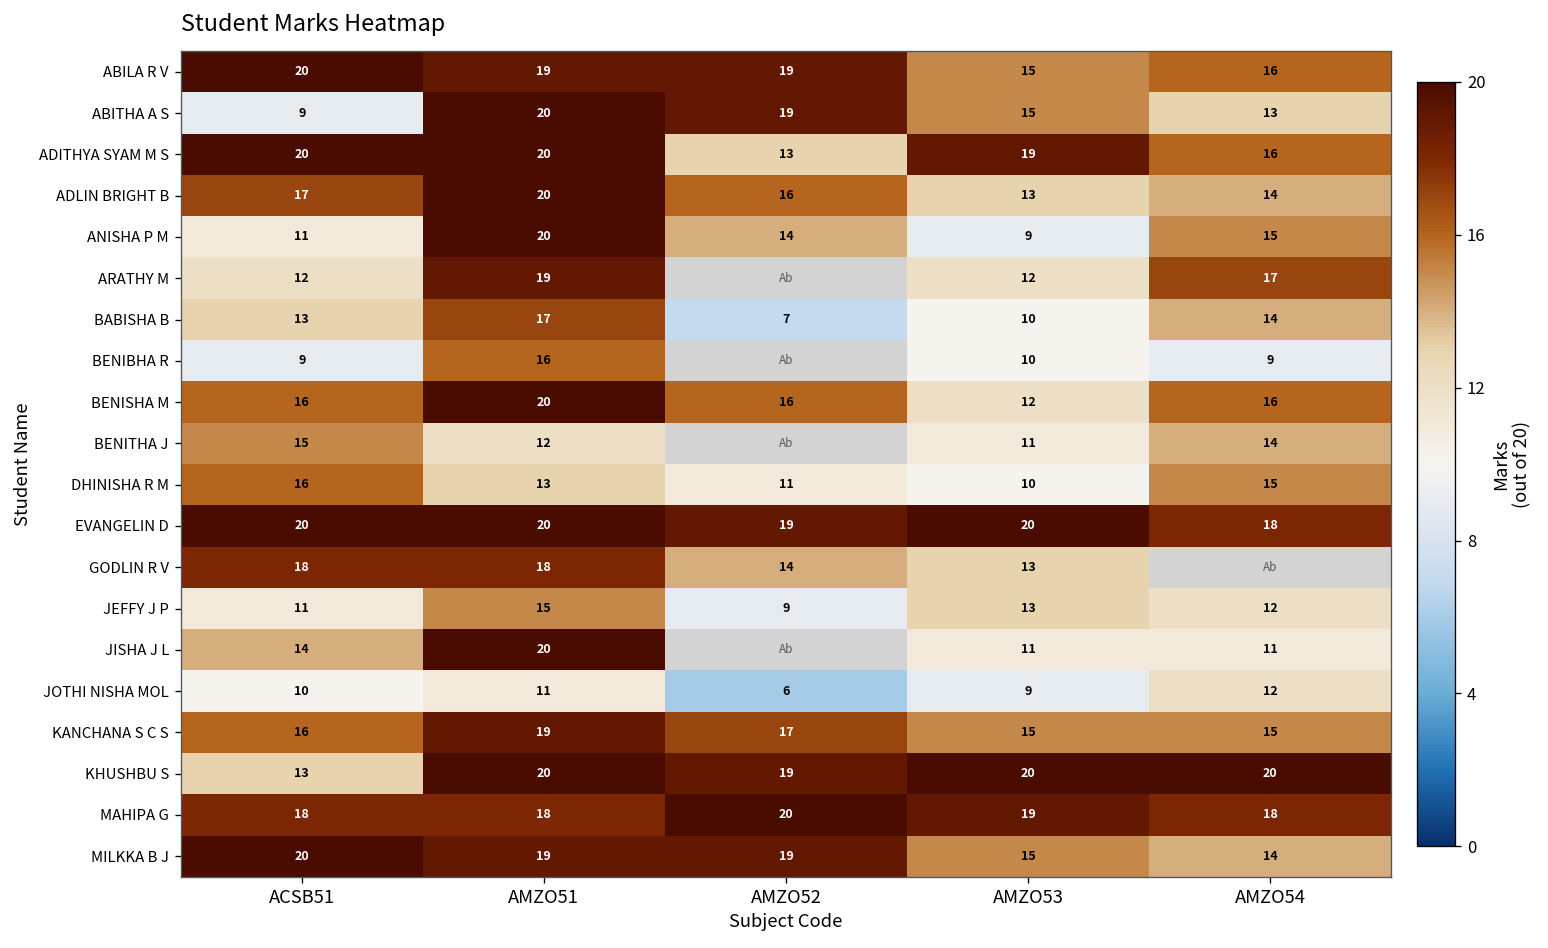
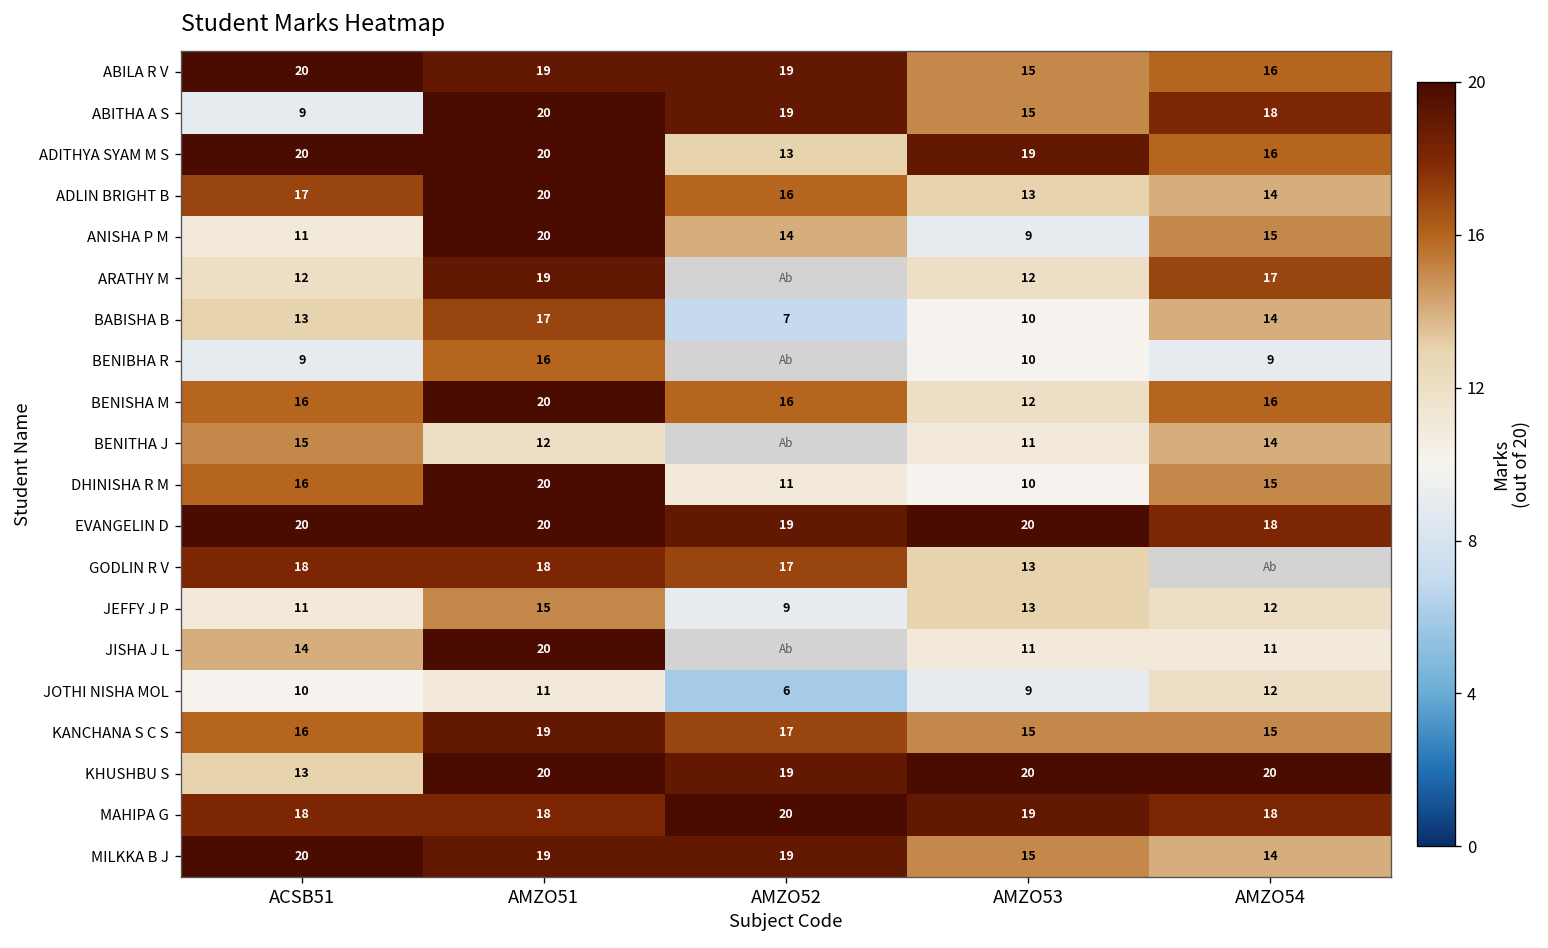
ABITHA A S, AMZO54: 13 -> 18
DHINISHA R M, AMZO51: 13 -> 20
GODLIN R V, AMZO52: 14 -> 17
